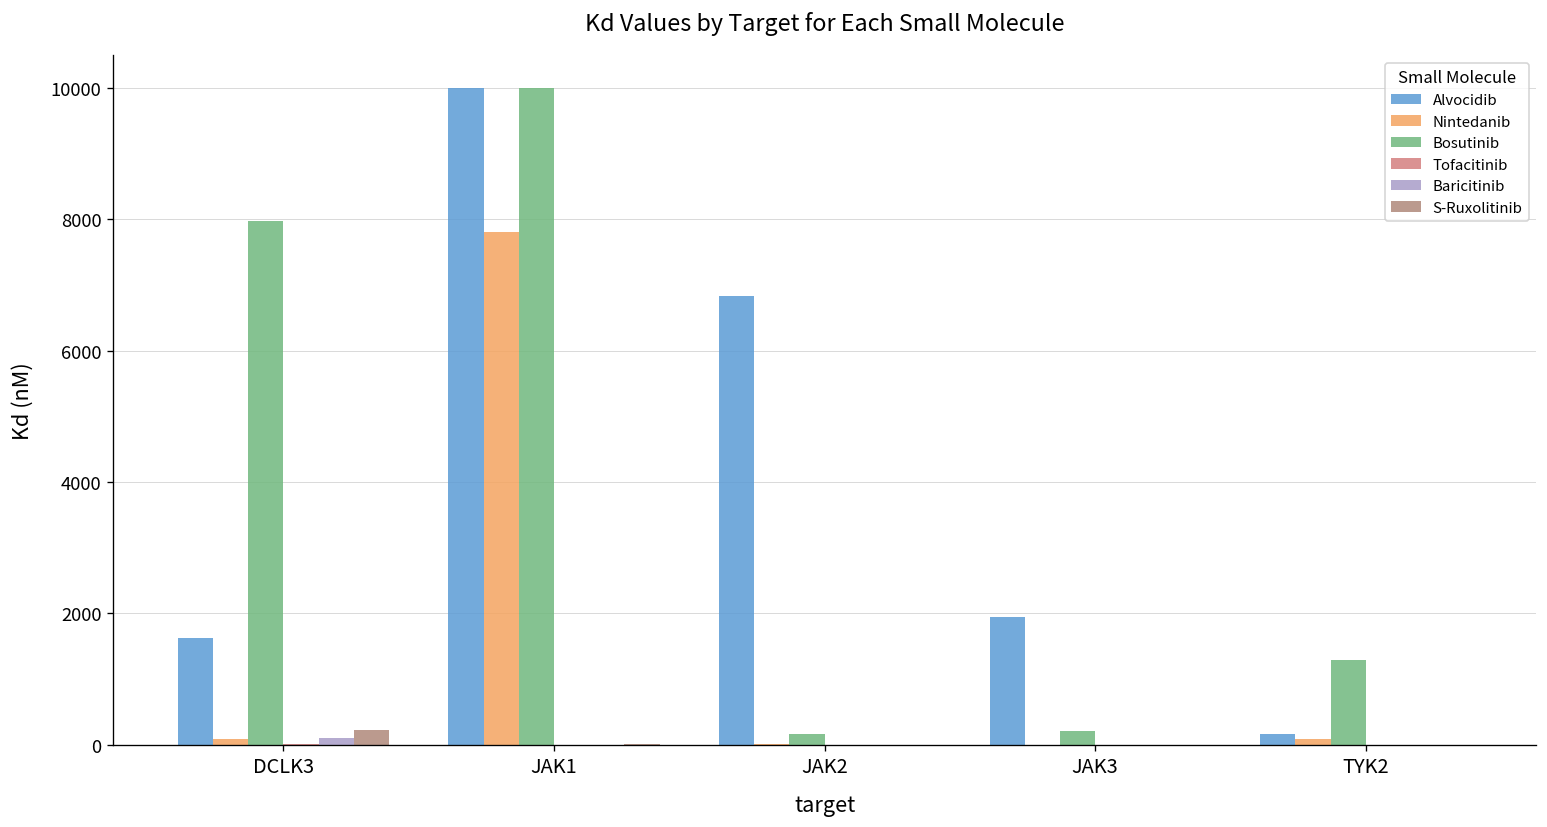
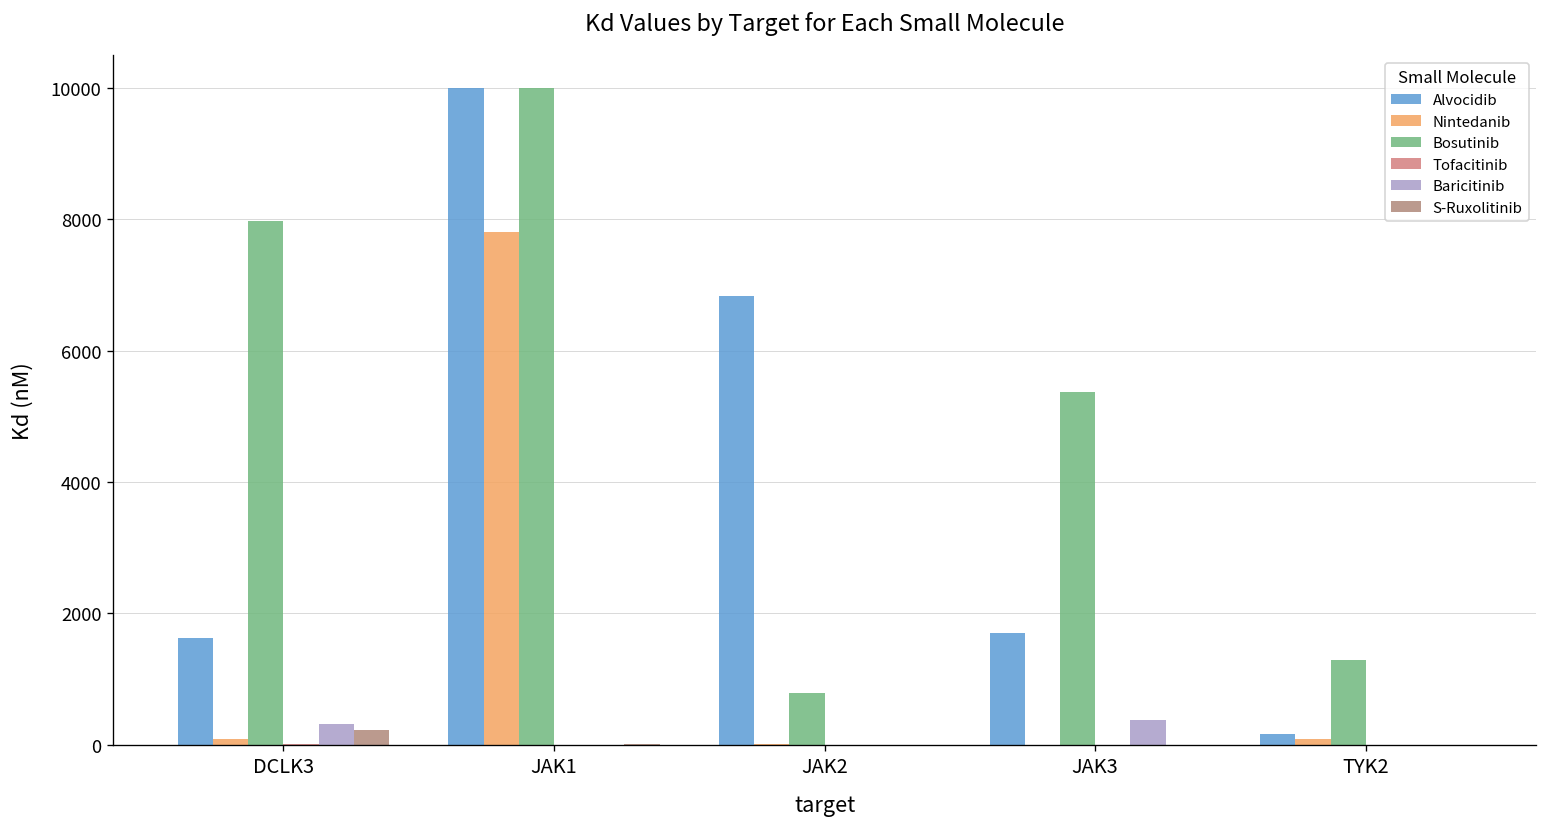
Baricitinib, DCLK3: 100 -> 300
Bosutinib, JAK2: 200 -> 800
Alvocidib, JAK3: 1900 -> 1700
Bosutinib, JAK3: 200 -> 5400
Baricitinib, JAK3: 0 -> 400
